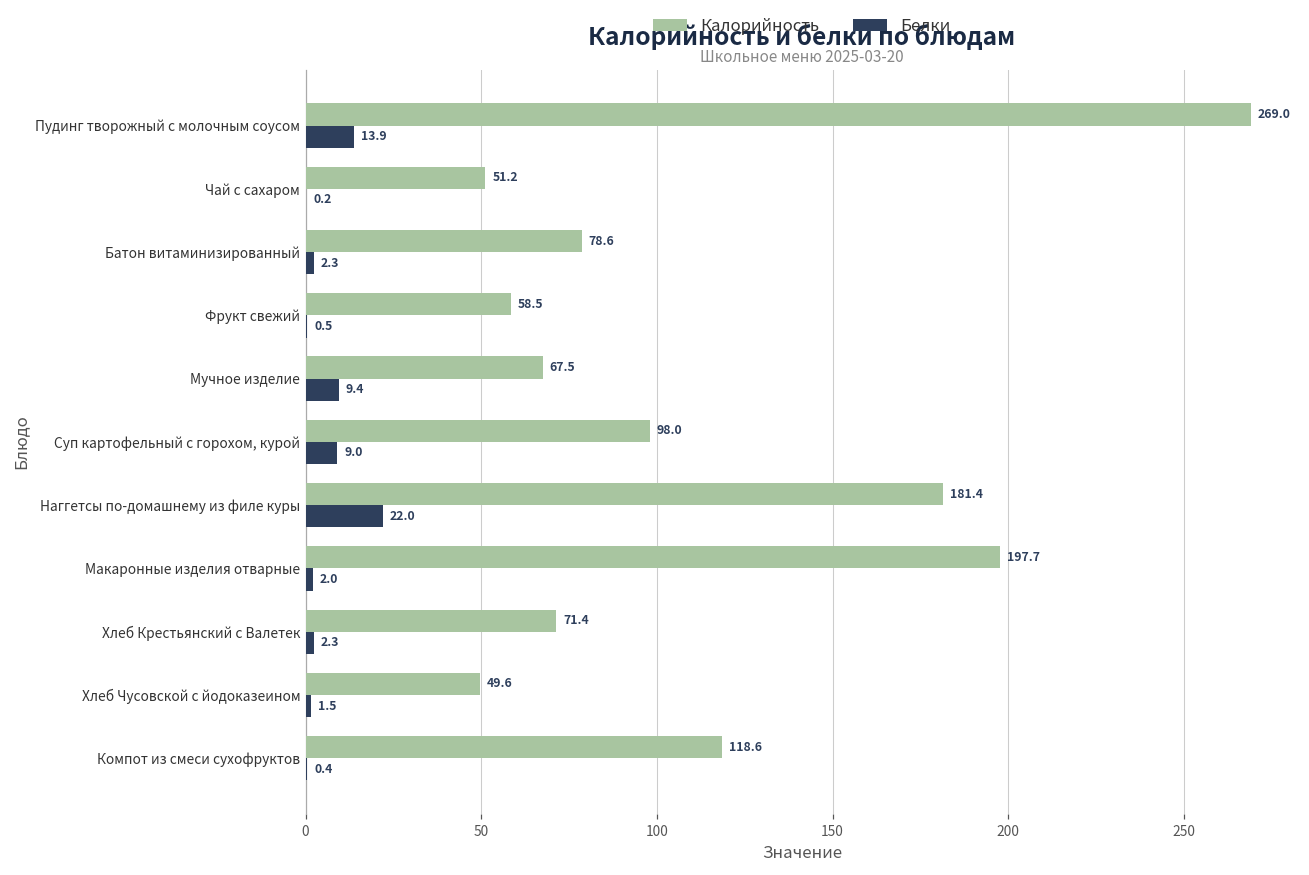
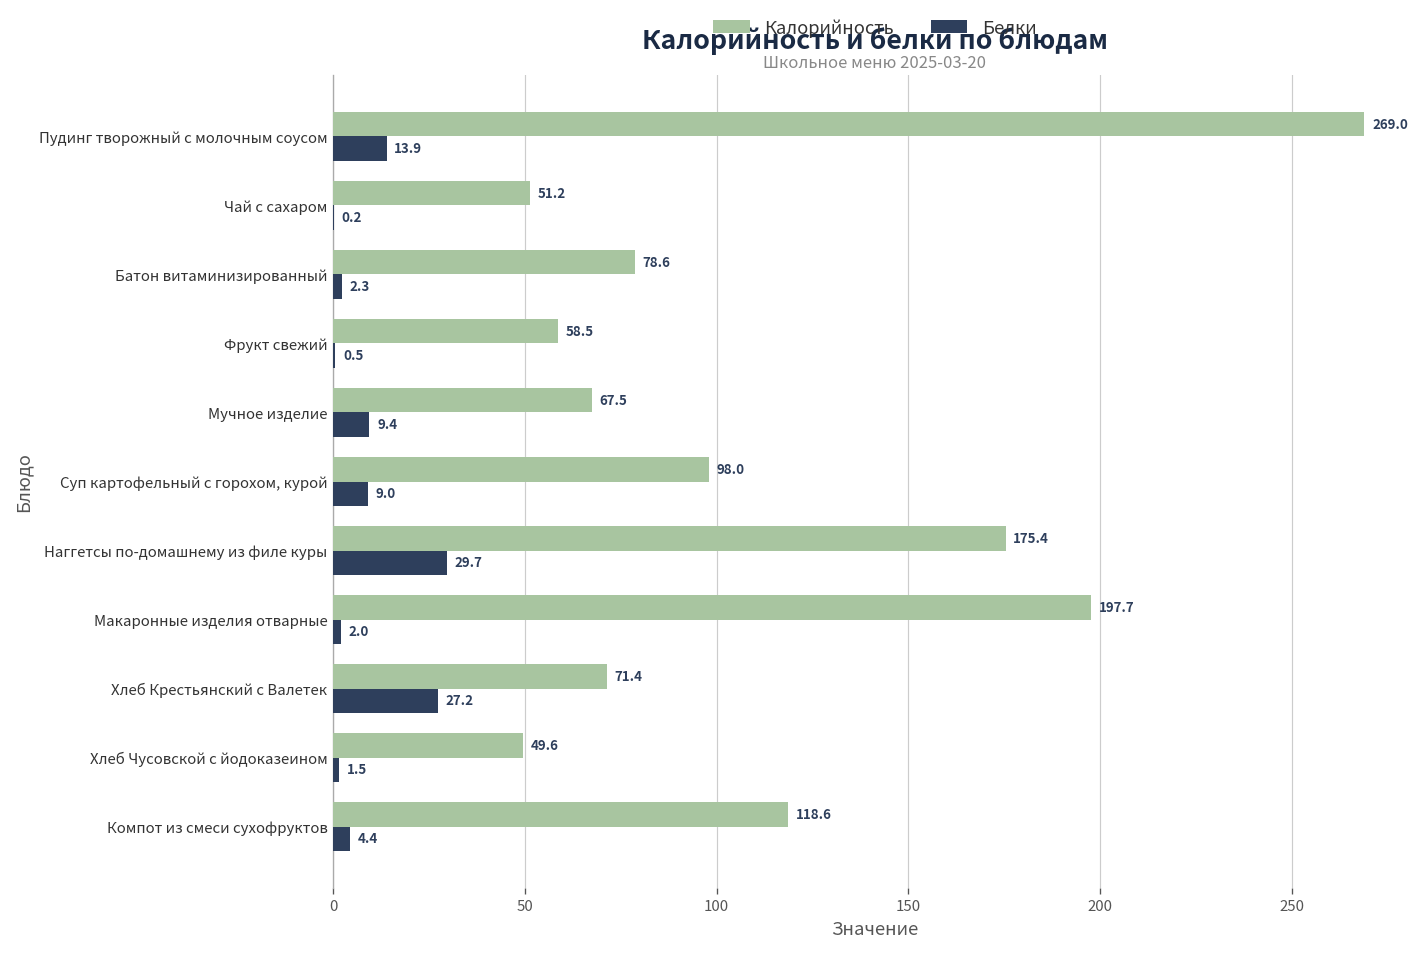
Калорийность, Наггетсы по-домашнему из филе куры: 181.4 -> 175.4
Белки, Наггетсы по-домашнему из филе куры: 22.0 -> 29.7
Белки, Хлеб Крестьянский с Валетек: 2.3 -> 27.2
Белки, Компот из смеси сухофруктов: 0.4 -> 4.4
